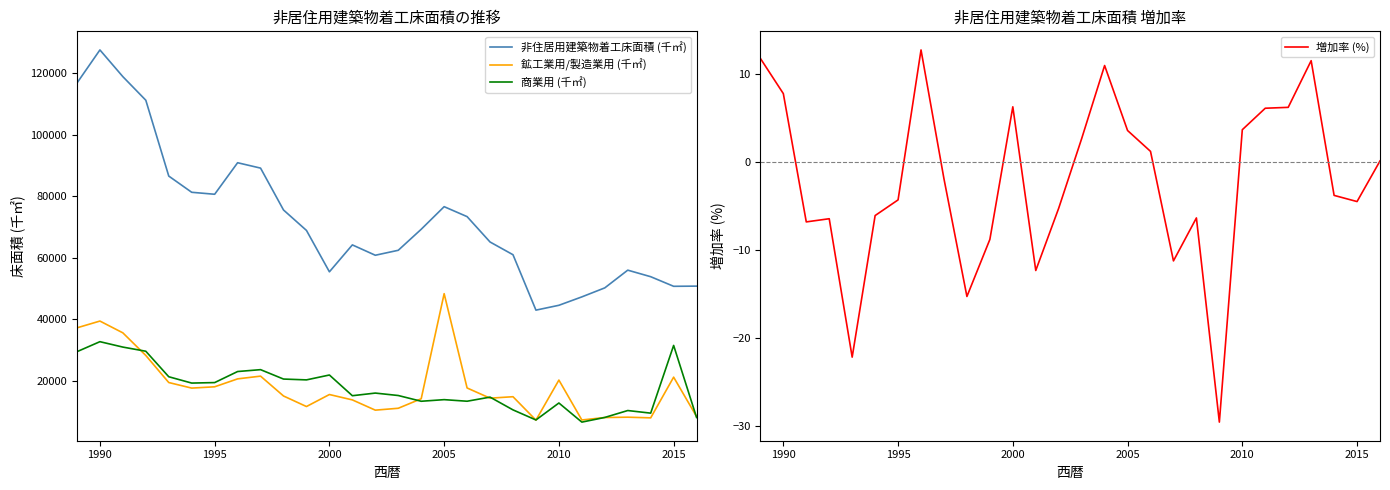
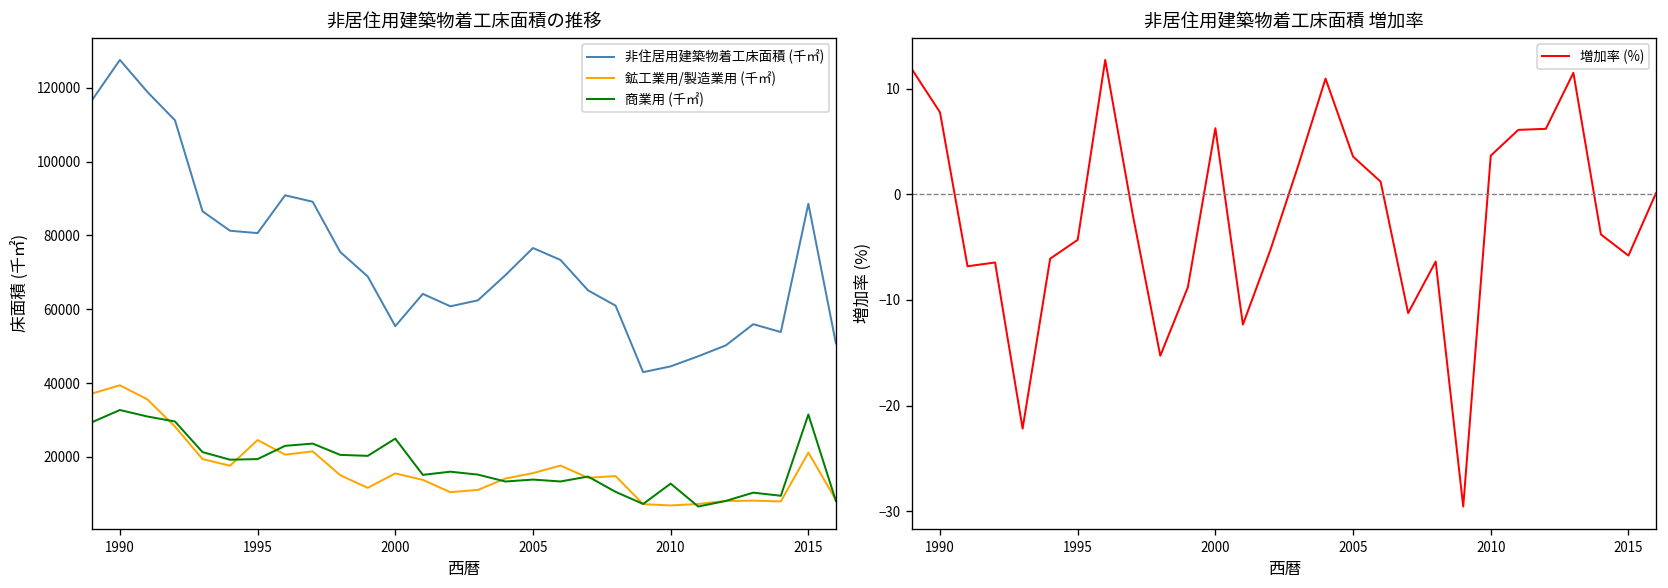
非居住用建築物着工床面積の推移, 鉱工業用/製造業用 (千㎡), 1995: 18000 -> 25000
非居住用建築物着工床面積の推移, 商業用 (千㎡), 2000: 22000 -> 25000
非居住用建築物着工床面積の推移, 鉱工業用/製造業用 (千㎡), 2005: 48000 -> 16000
非居住用建築物着工床面積の推移, 鉱工業用/製造業用 (千㎡), 2010: 20000 -> 7000
非居住用建築物着工床面積の推移, 非住居用建築物着工床面積 (千㎡), 2015: 51000 -> 89000
非居住用建築物着工床面積 増加率, 2015: -5 -> -6
